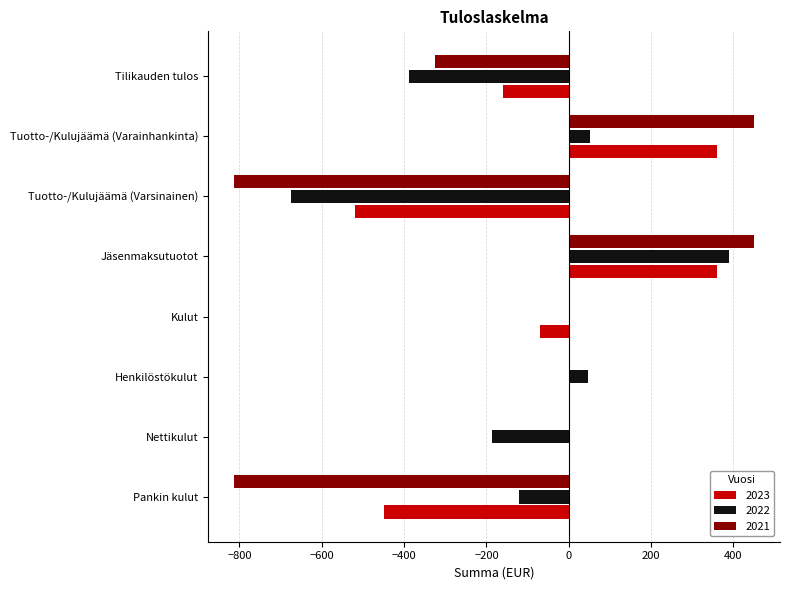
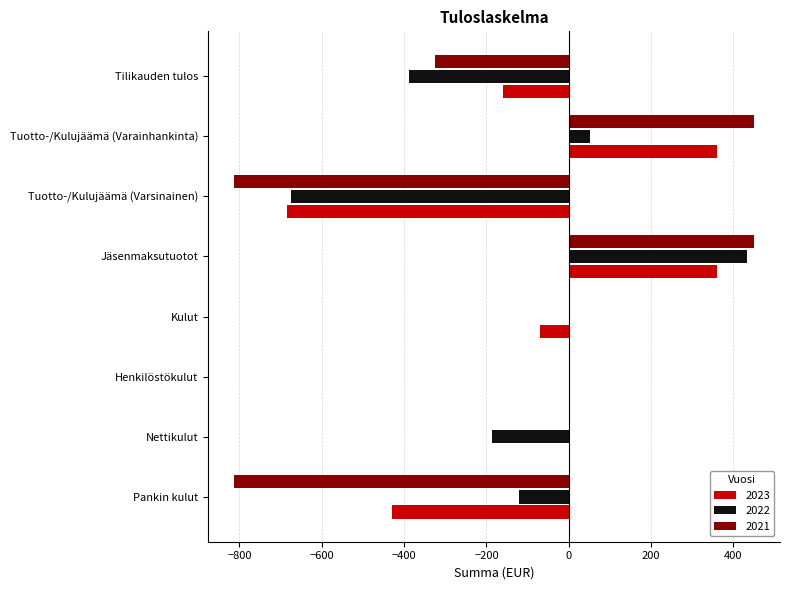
2023, Tuotto-/Kulujäämä (Varsinainen): -520 -> -690
2022, Jäsenmaksutuotot: 390 -> 430
2022, Henkilöstökulut: 50 -> 0
2023, Pankin kulut: -450 -> -430
